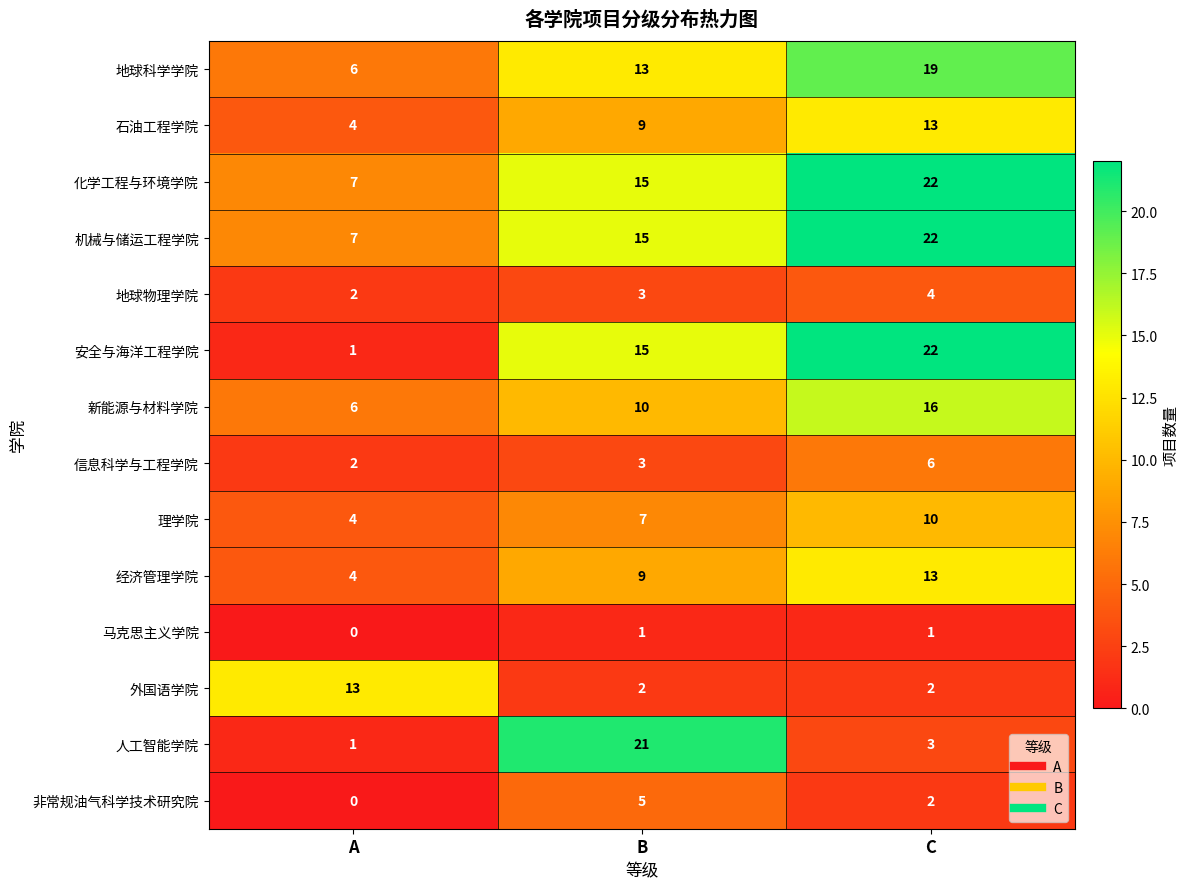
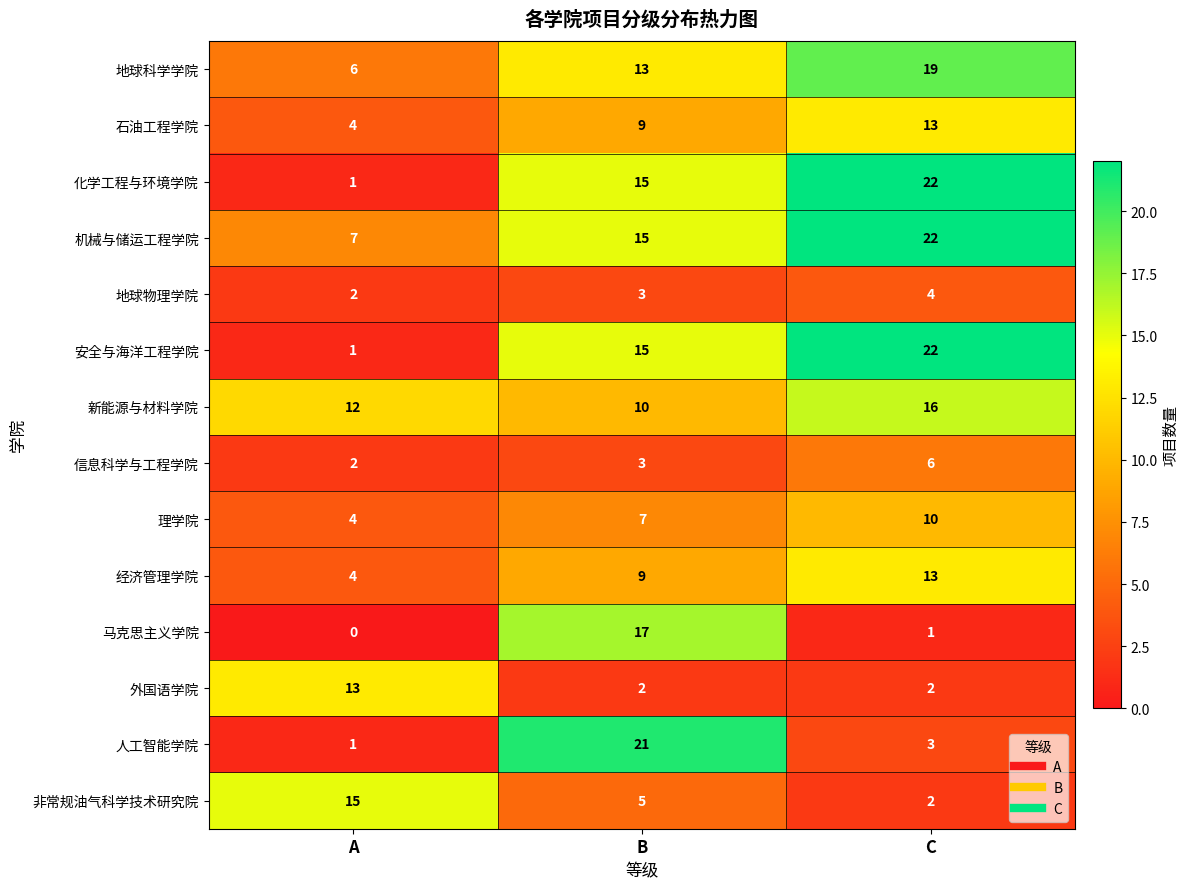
化学工程与环境学院, A: 7 -> 1
新能源与材料学院, A: 6 -> 12
马克思主义学院, B: 1 -> 17
非常规油气科学技术研究院, A: 0 -> 15
